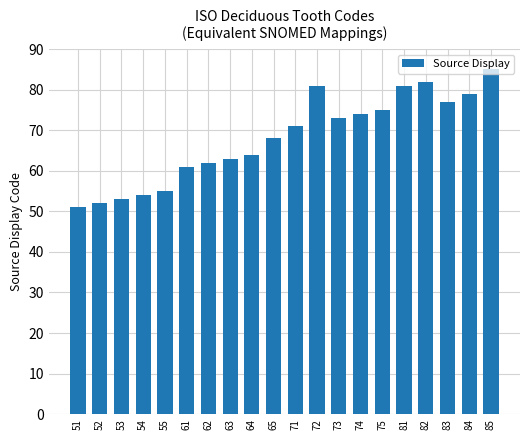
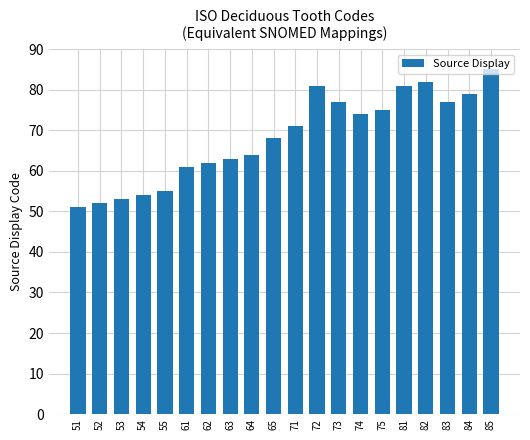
73: 73 -> 77
